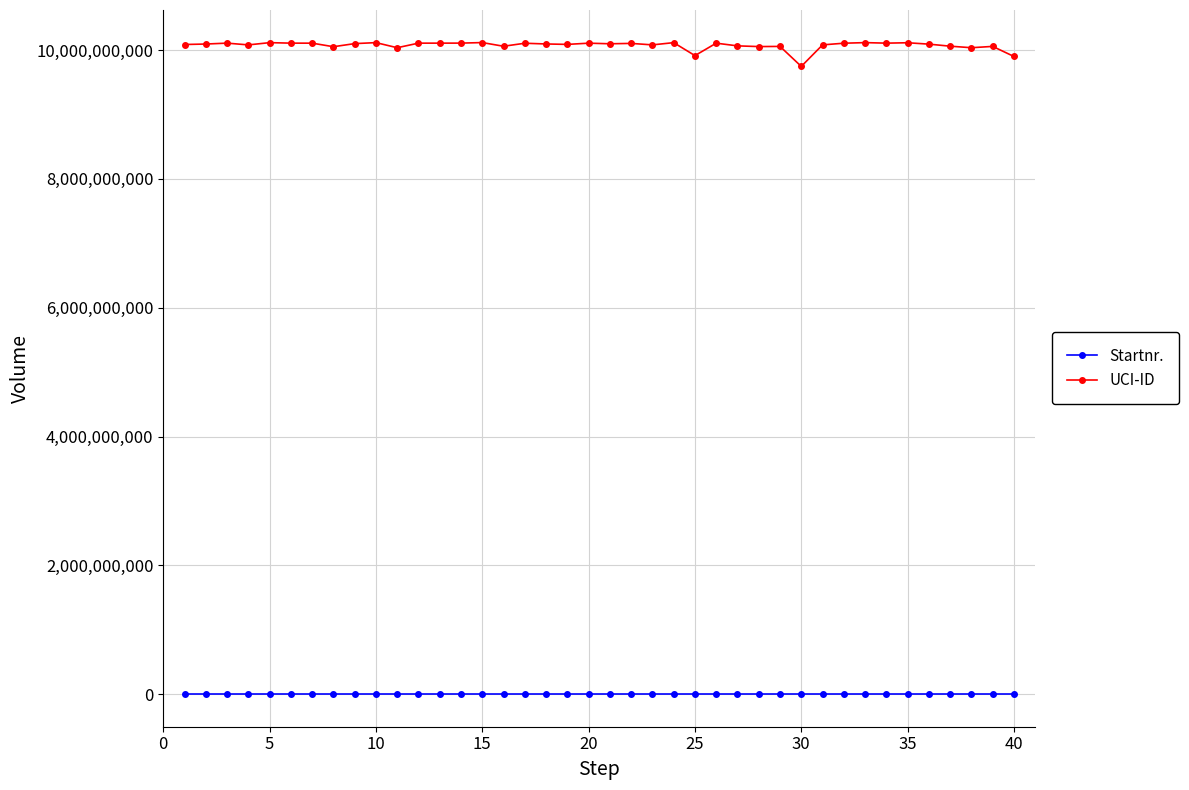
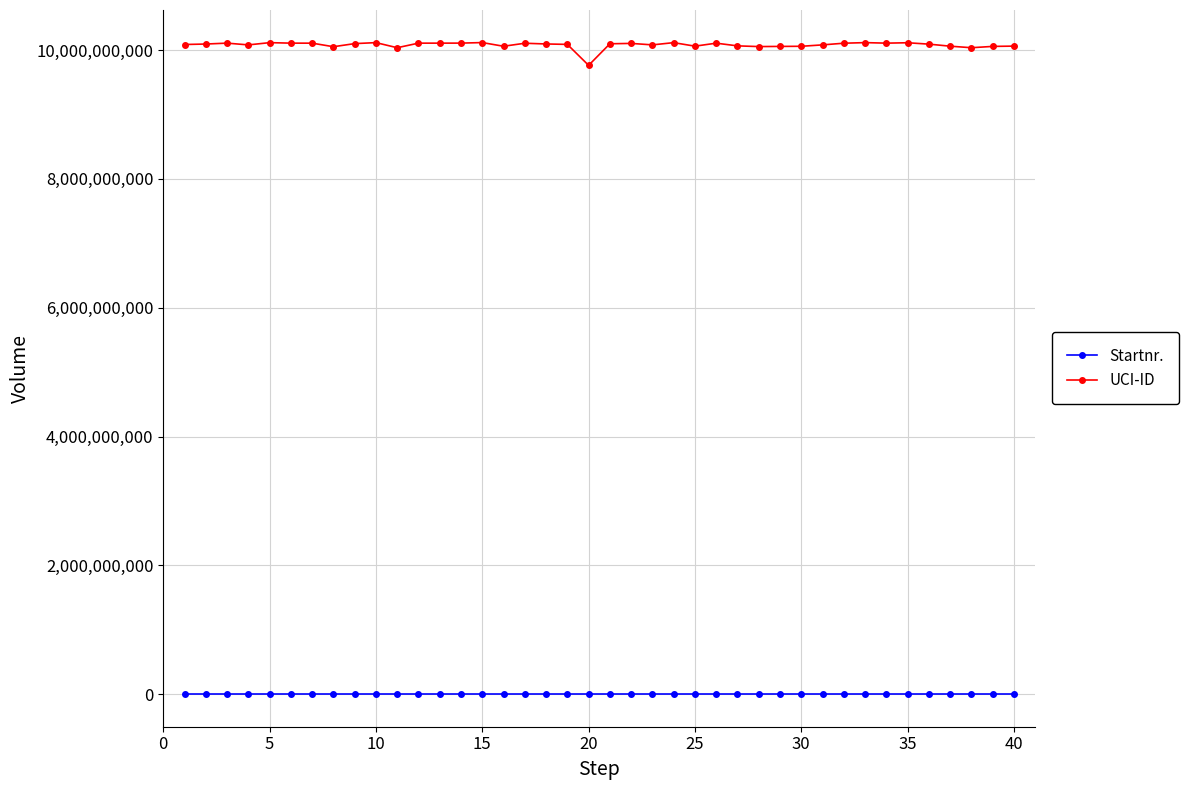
UCI-ID, 20: 10,100,000,000 -> 9,800,000,000
UCI-ID, 25: 9,900,000,000 -> 10,100,000,000
UCI-ID, 30: 9,700,000,000 -> 10,100,000,000
UCI-ID, 40: 9,900,000,000 -> 10,100,000,000
